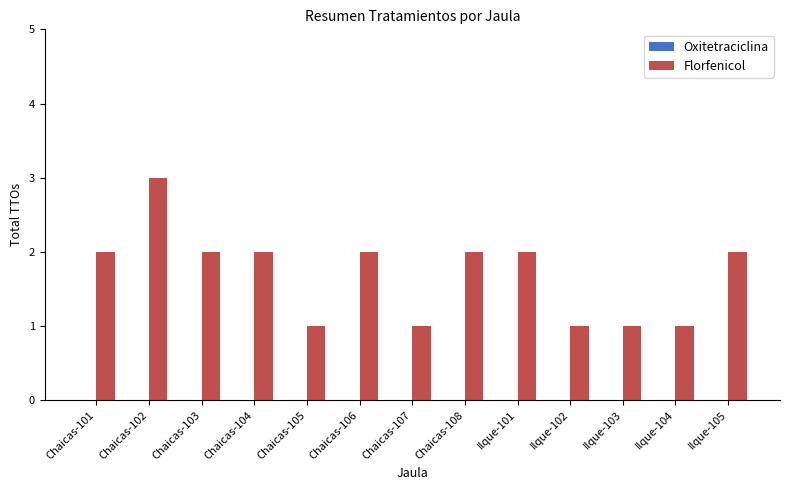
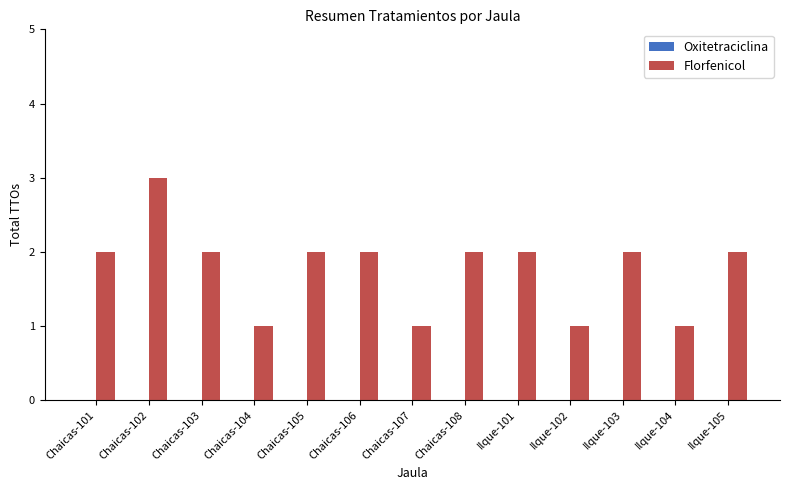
Florfenicol, Chaicas-104: 2 -> 1
Florfenicol, Chaicas-105: 1 -> 2
Florfenicol, Ilque-103: 1 -> 2
